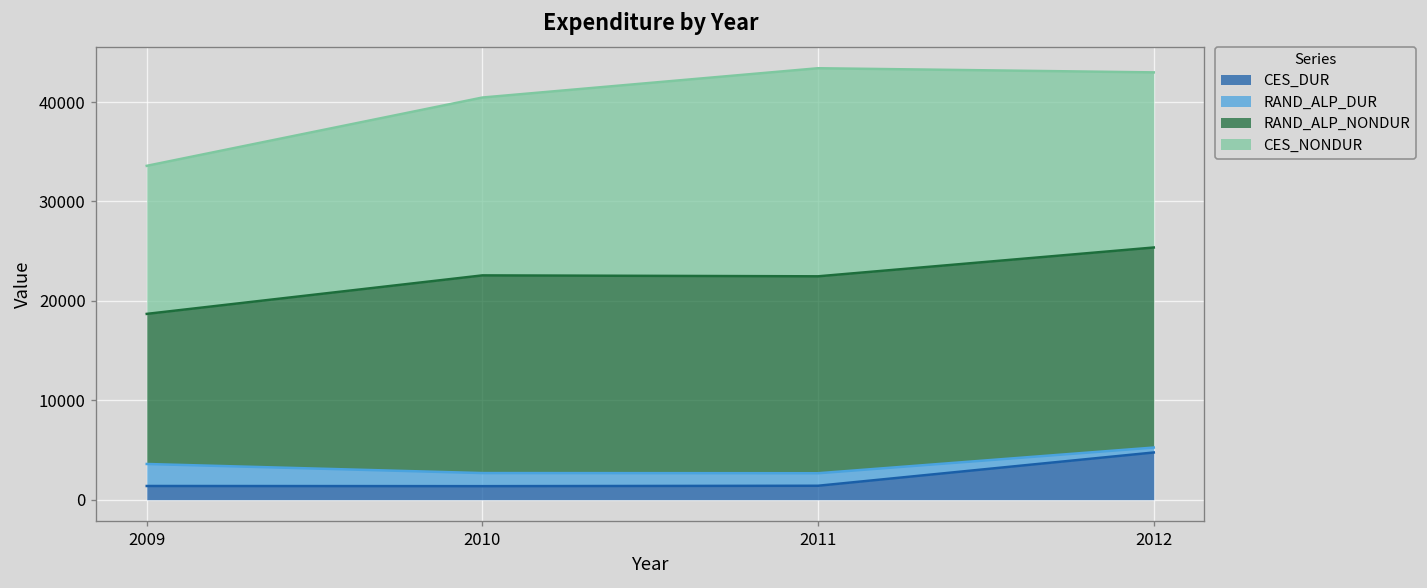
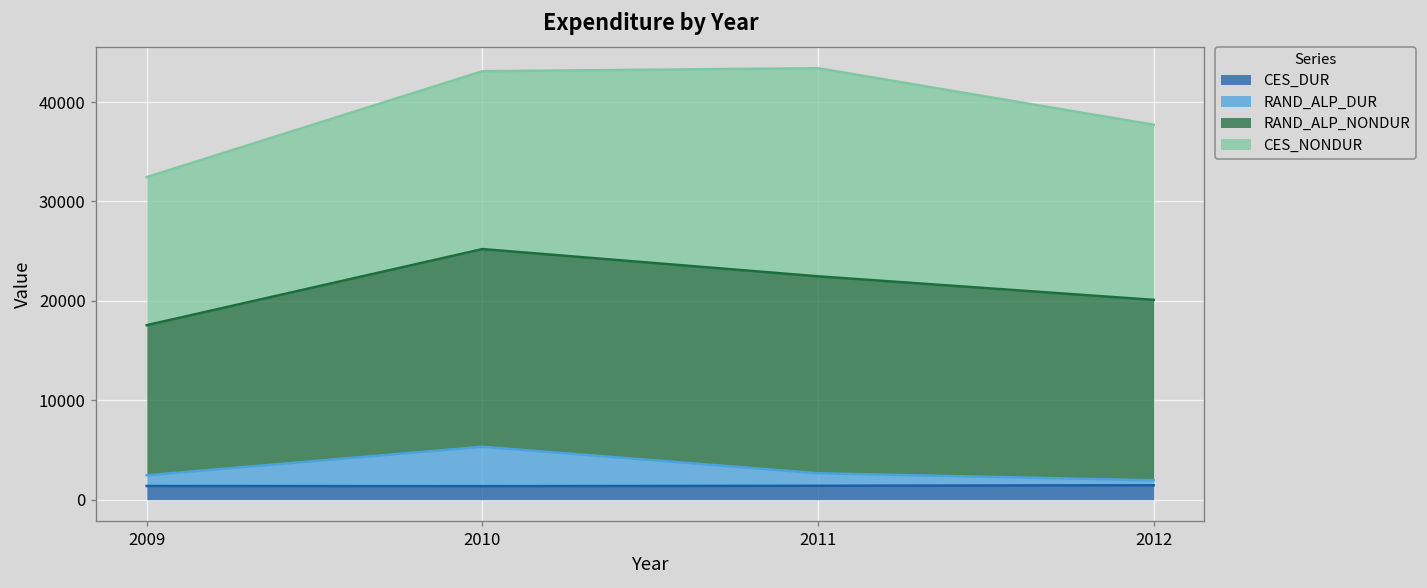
RAND_ALP_DUR, 2009: 2000 -> 1000
RAND_ALP_DUR, 2010: 1000 -> 4000
CES_DUR, 2012: 5000 -> 1000
RAND_ALP_NONDUR, 2012: 20000 -> 18000
